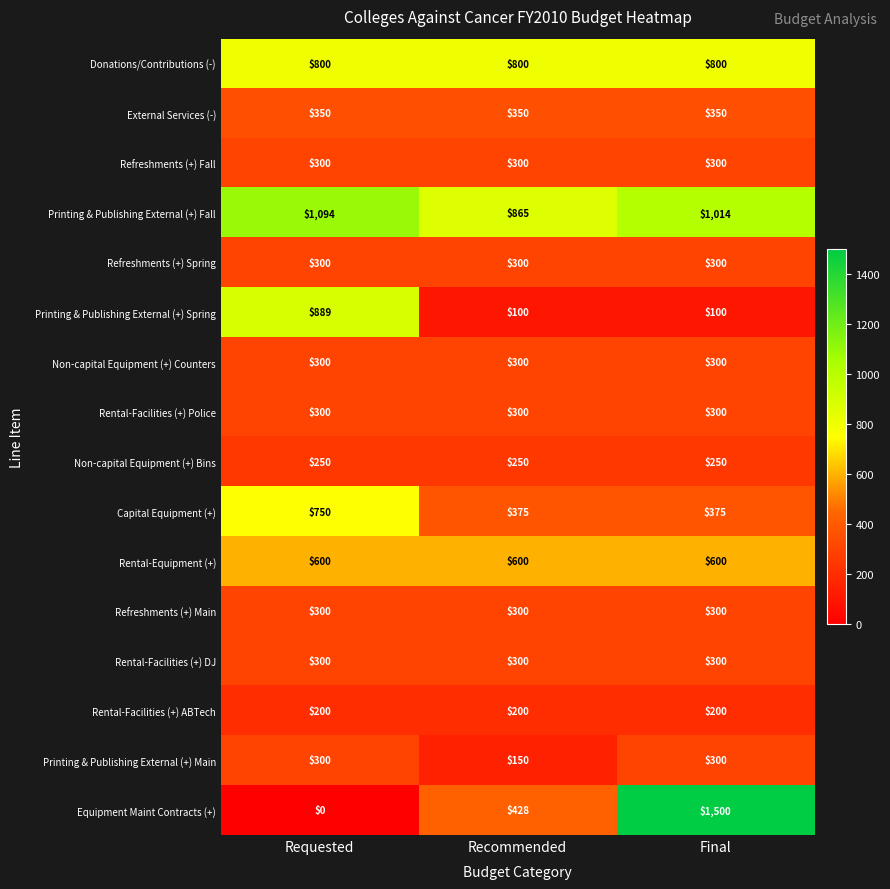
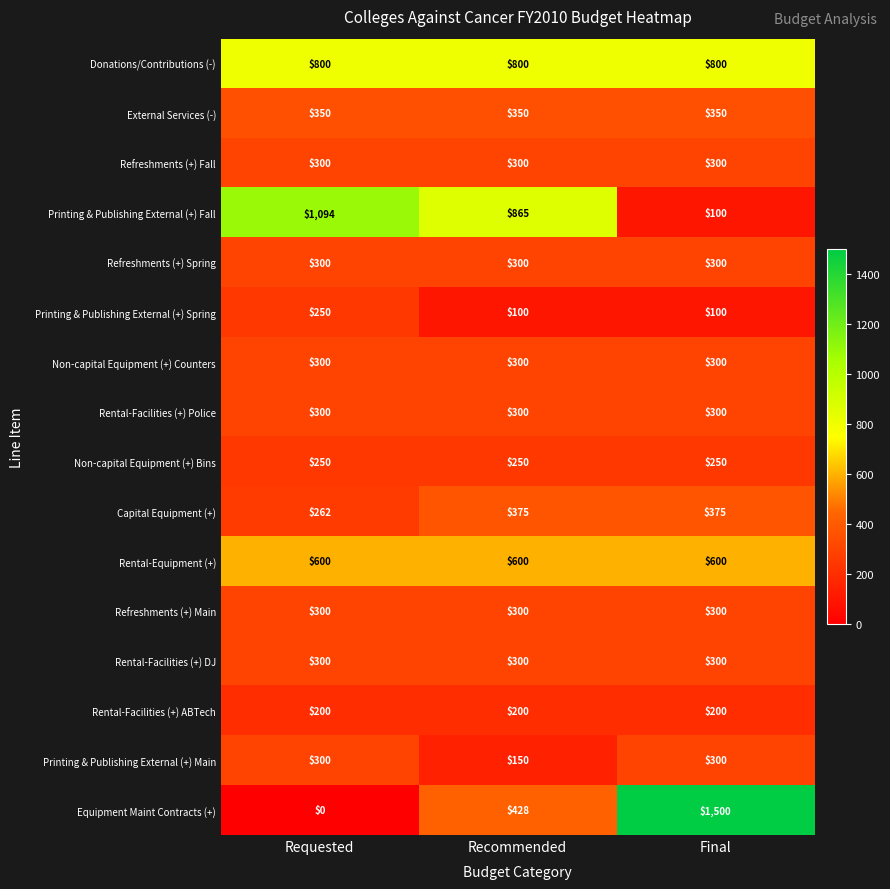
Printing & Publishing External (+) Fall, Final: $1,014 -> $100
Printing & Publishing External (+) Spring, Requested: $889 -> $250
Capital Equipment (+), Requested: $750 -> $262
